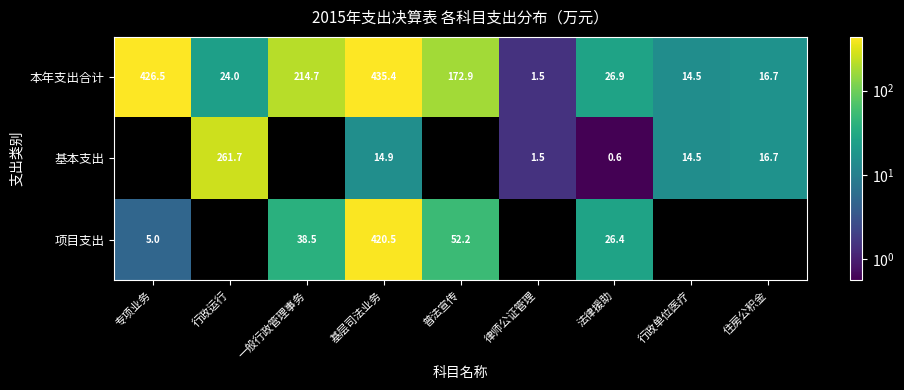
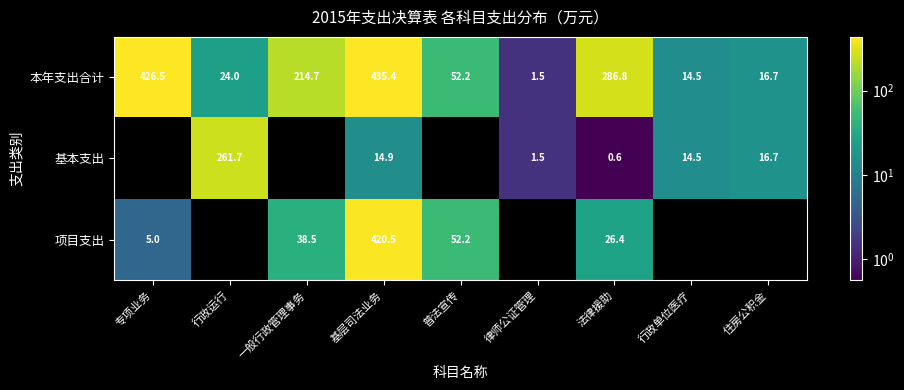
本年支出合计, 普法宣传: 172.9 -> 52.2
本年支出合计, 法律援助: 26.9 -> 286.8
